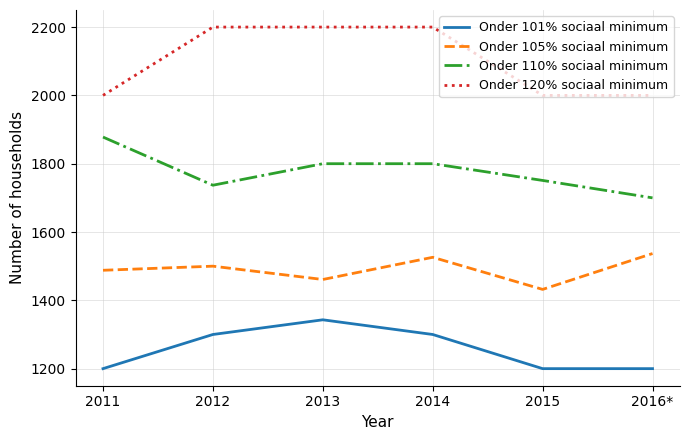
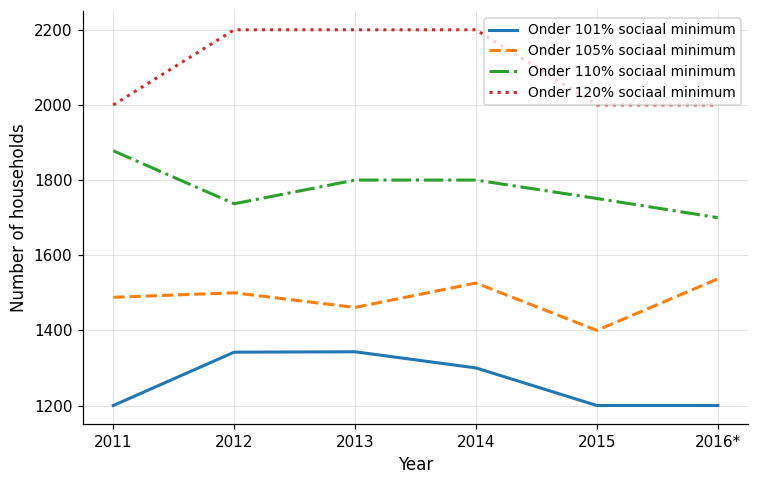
Onder 101% sociaal minimum, 2012: 1300 -> 1340
Onder 105% sociaal minimum, 2015: 1430 -> 1400
